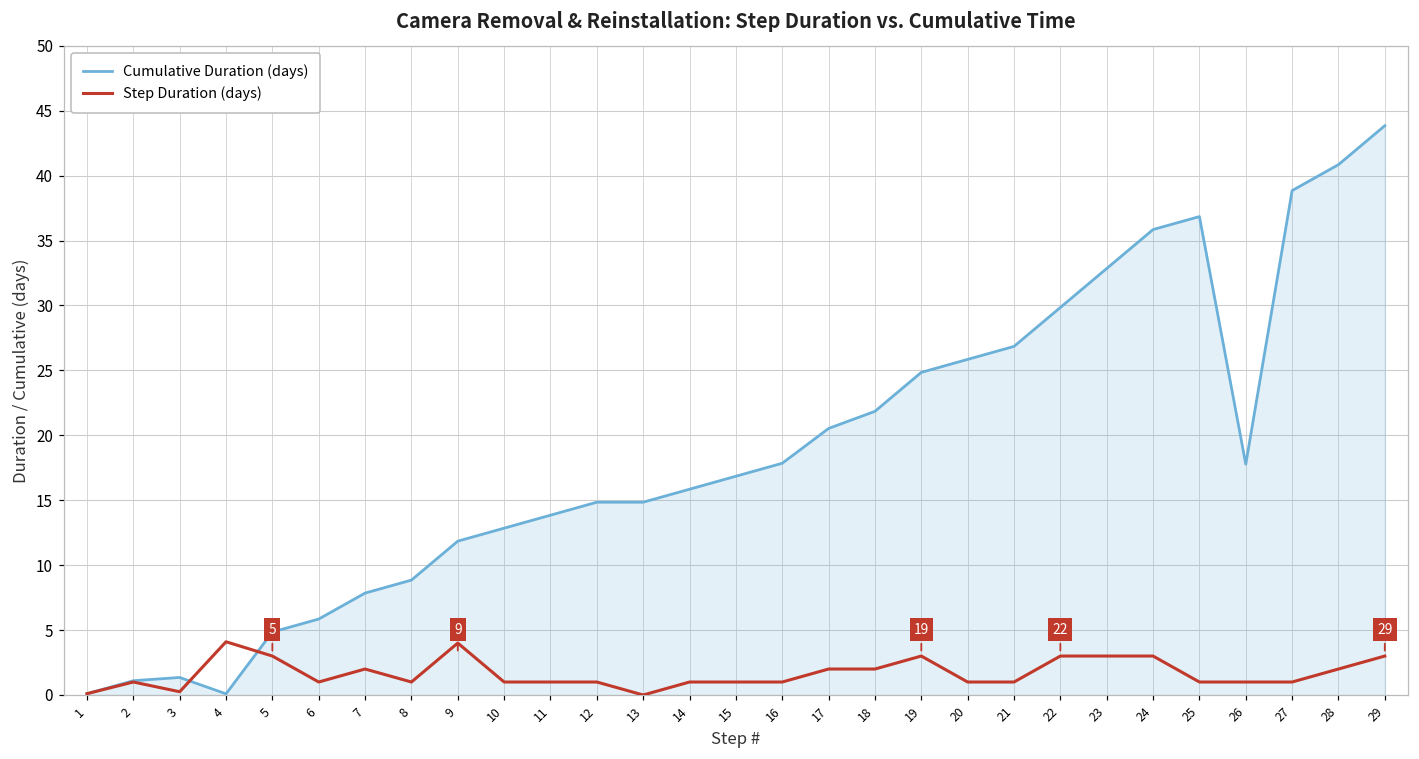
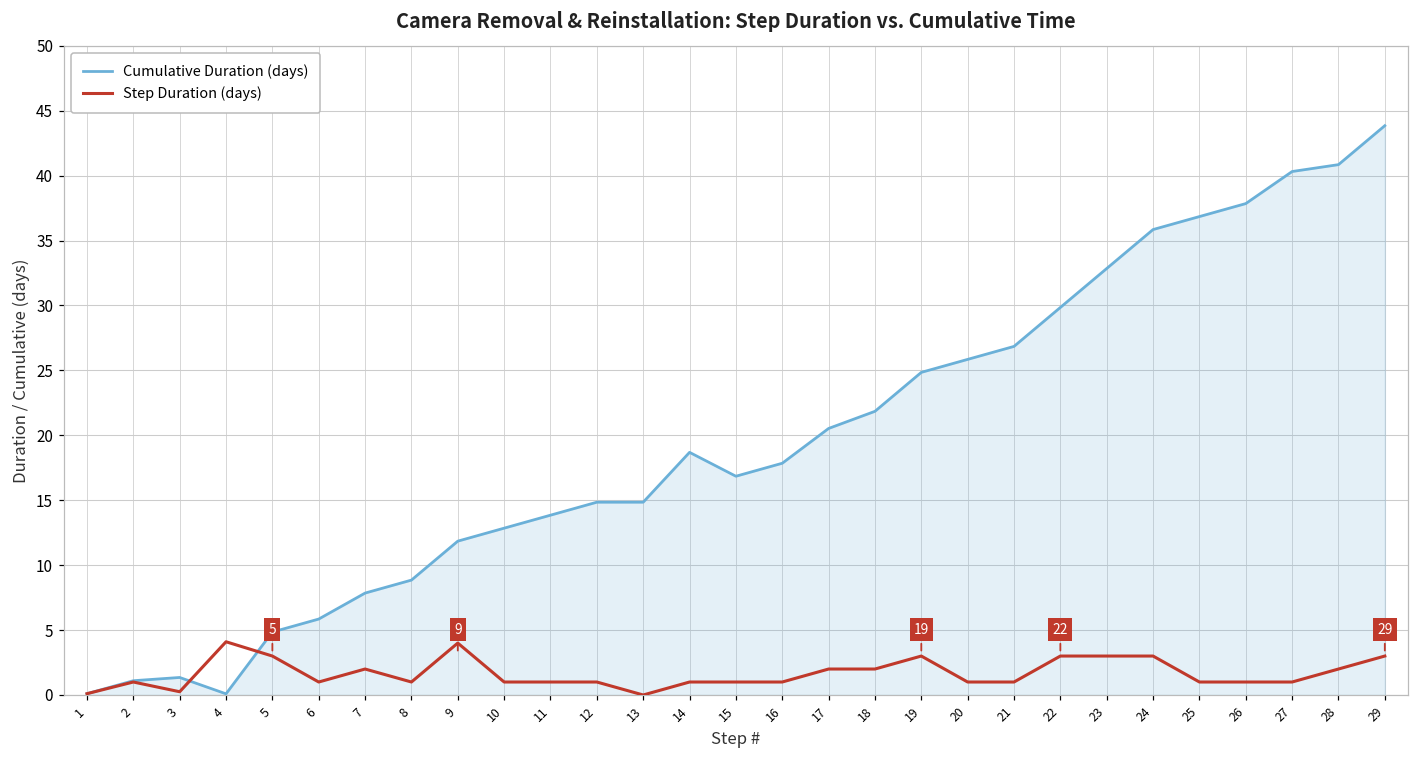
Cumulative Duration (days), 14: 15.9 -> 18.7
Cumulative Duration (days), 26: 17.8 -> 37.9
Cumulative Duration (days), 27: 38.9 -> 40.3
